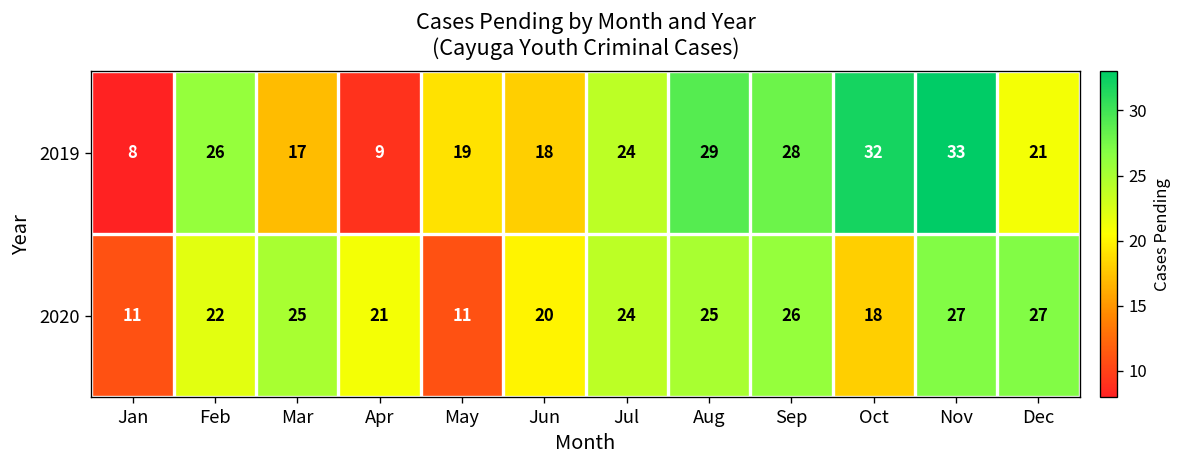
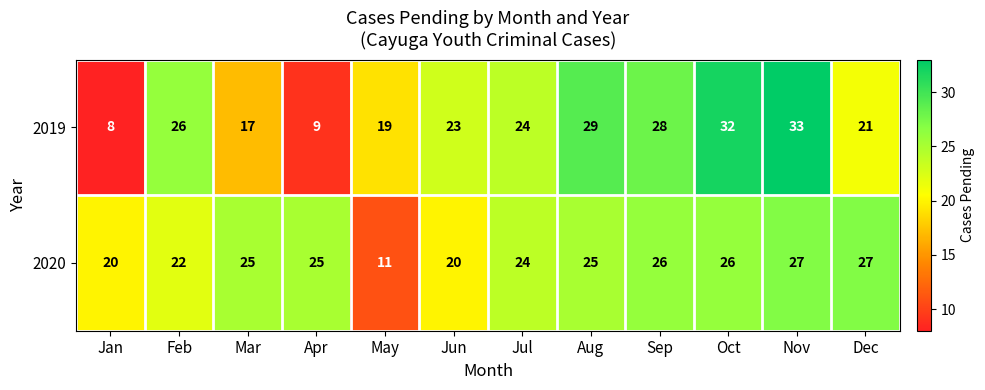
2019, Jun: 18 -> 23
2020, Jan: 11 -> 20
2020, Apr: 21 -> 25
2020, Oct: 18 -> 26
